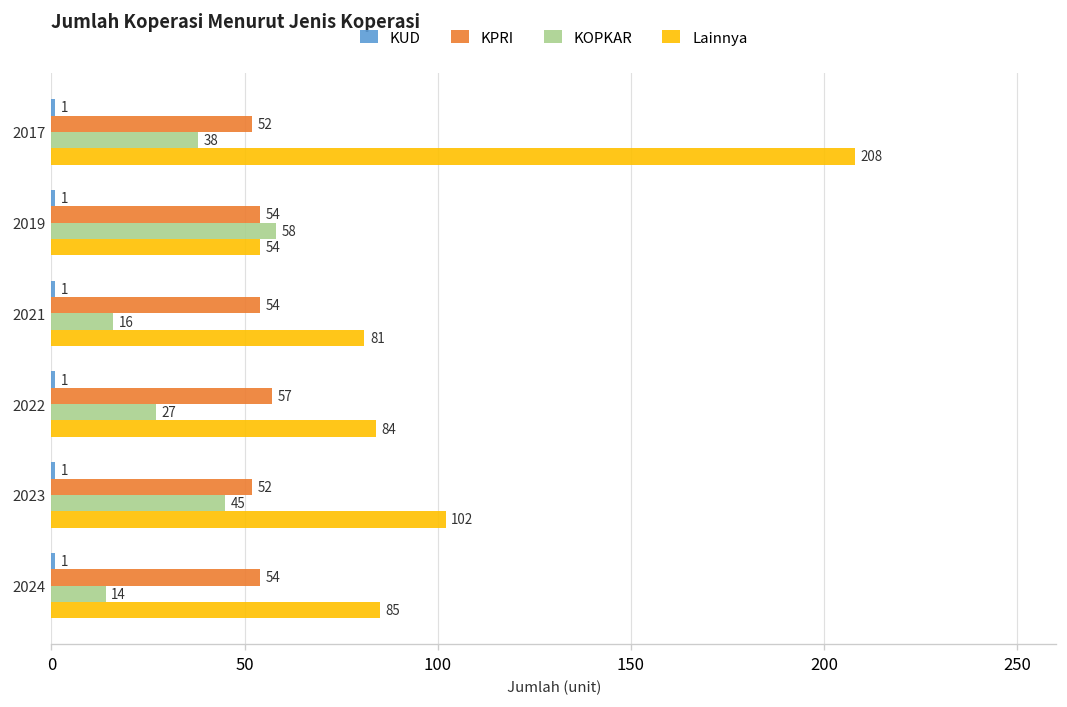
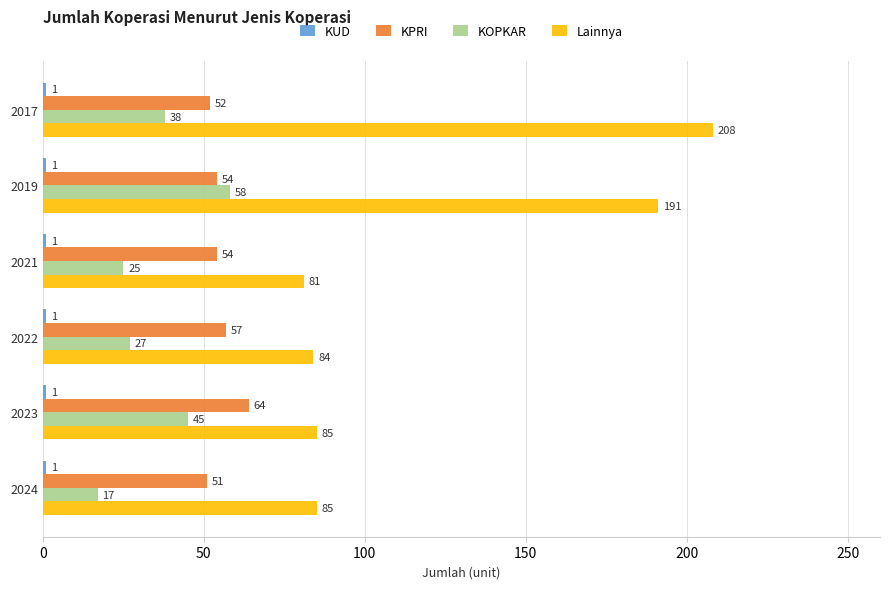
Lainnya, 2019: 54 -> 191
KOPKAR, 2021: 16 -> 25
KPRI, 2023: 52 -> 64
Lainnya, 2023: 102 -> 85
KPRI, 2024: 54 -> 51
KOPKAR, 2024: 14 -> 17
